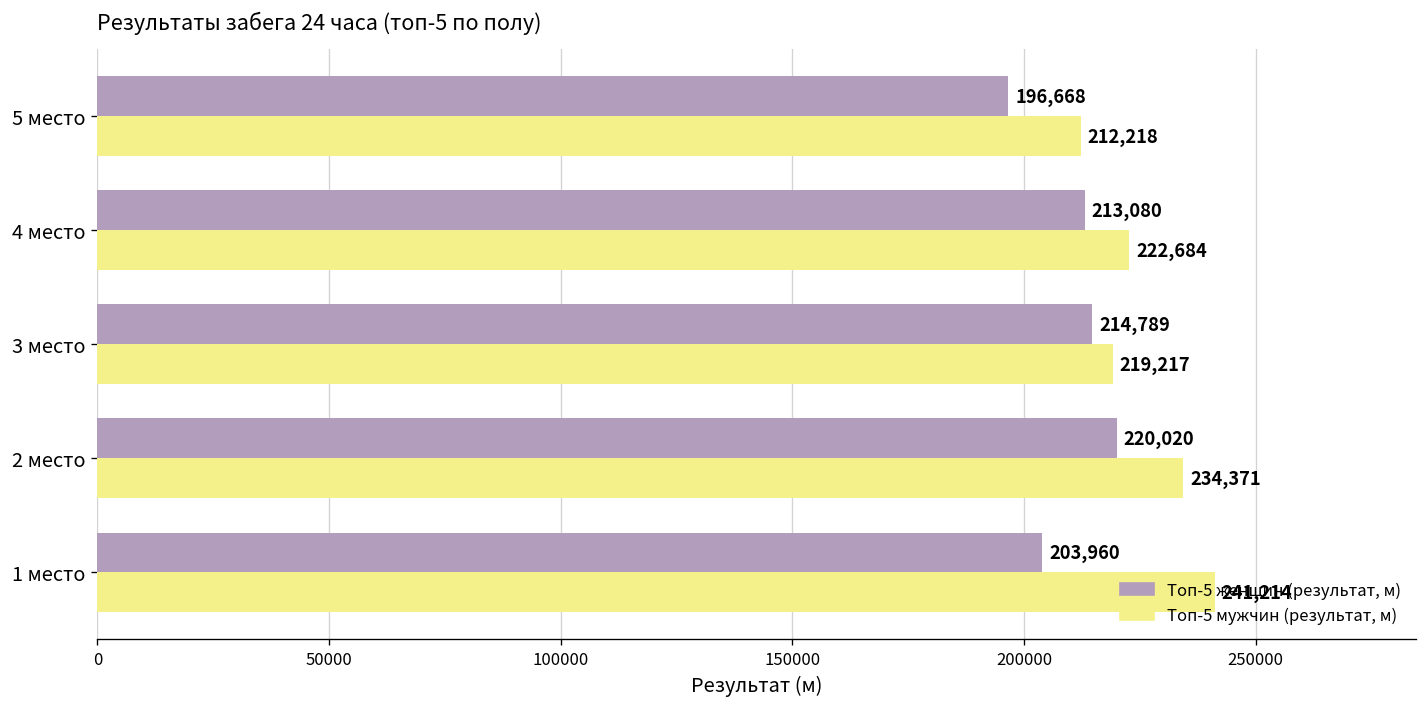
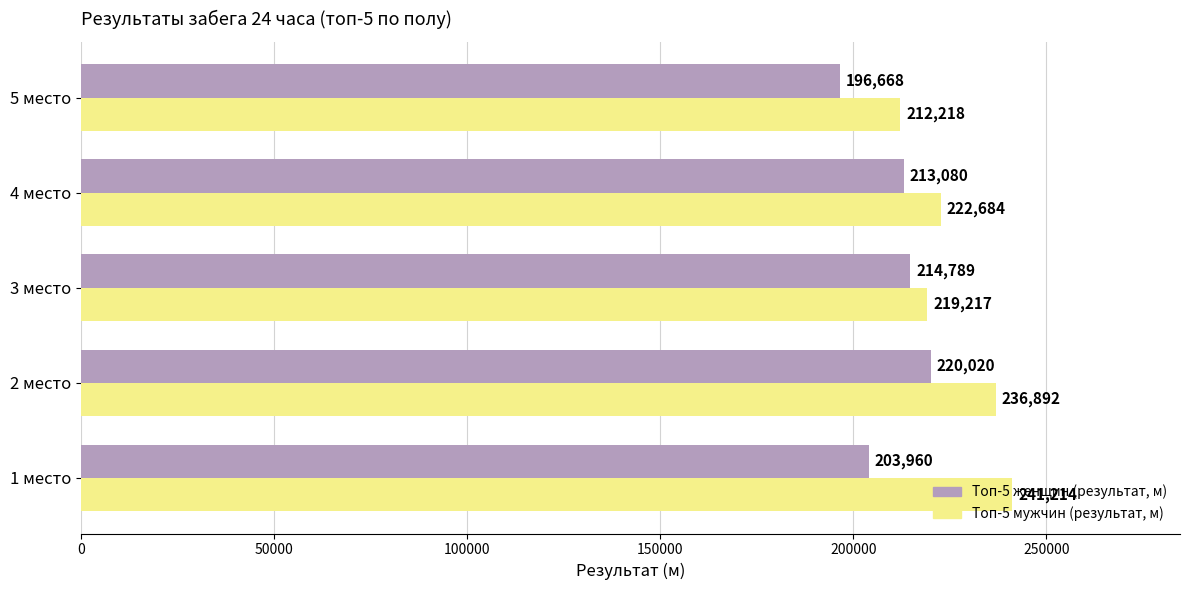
Топ-5 мужчин (результат, м), 2 место: 234,371 -> 236,892
